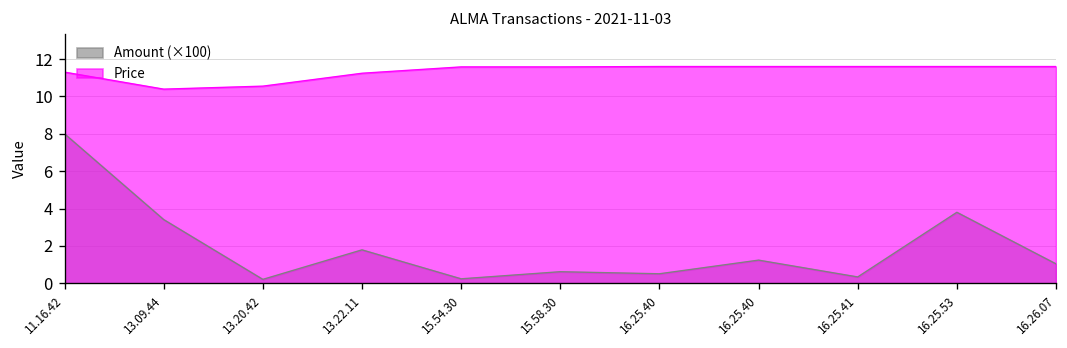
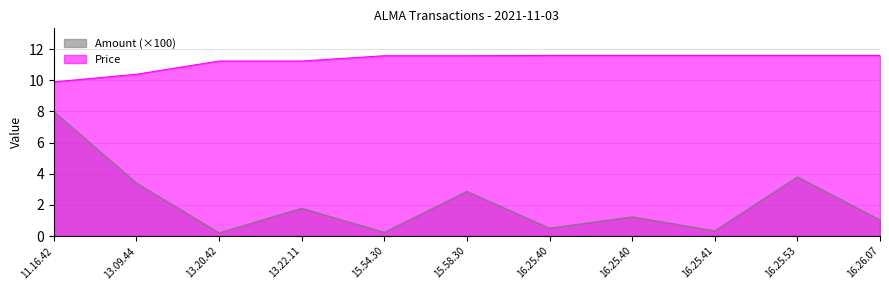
Price, 11.16.42: 11.3 -> 9.9
Price, 13.20.42: 10.6 -> 11.2
Amount (×100), 15.58.30: 0.6 -> 2.9
